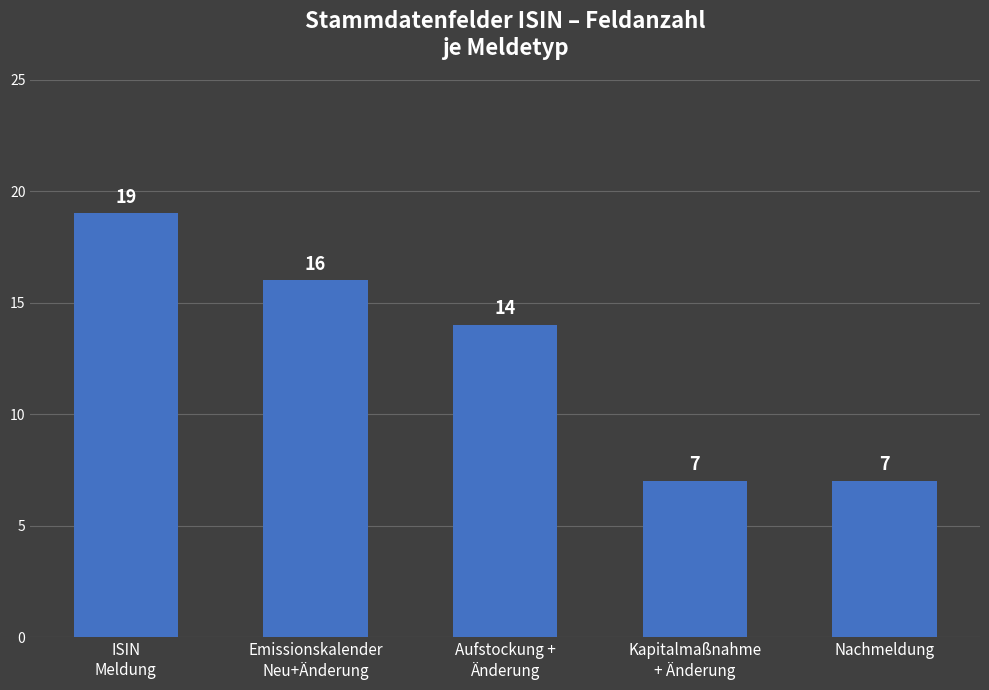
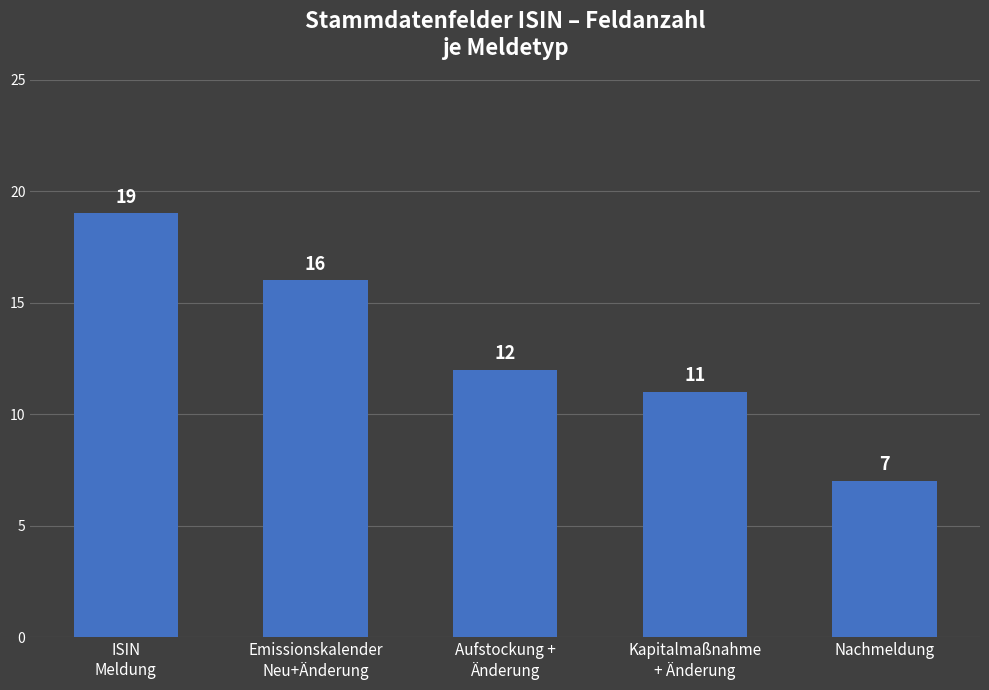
Aufstockung + Änderung: 14 -> 12
Kapitalmaßnahme + Änderung: 7 -> 11
